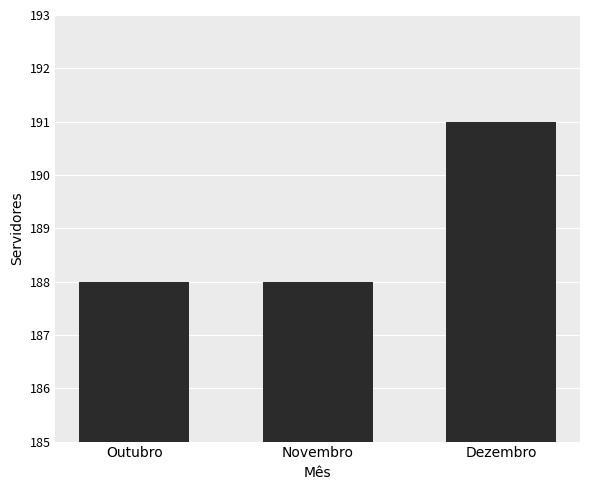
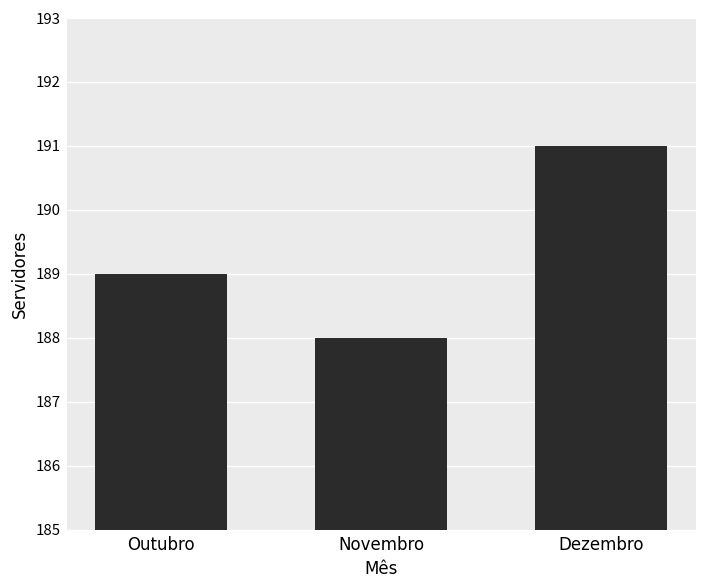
Outubro: 188 -> 189
